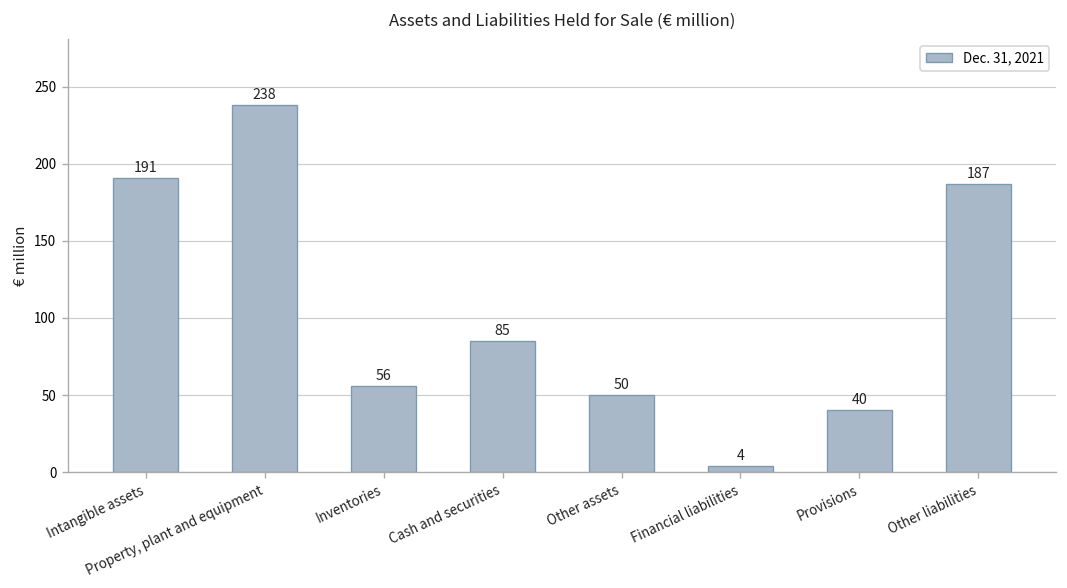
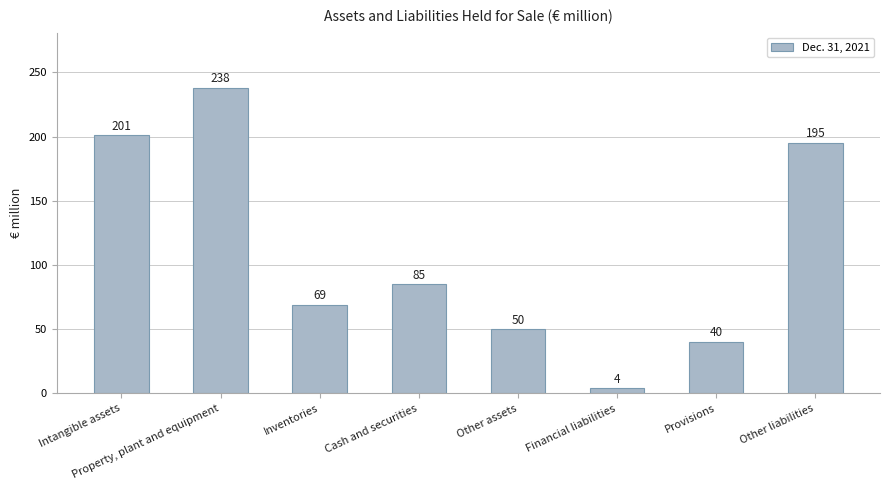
Intangible assets: 191 -> 201
Inventories: 56 -> 69
Other liabilities: 187 -> 195
